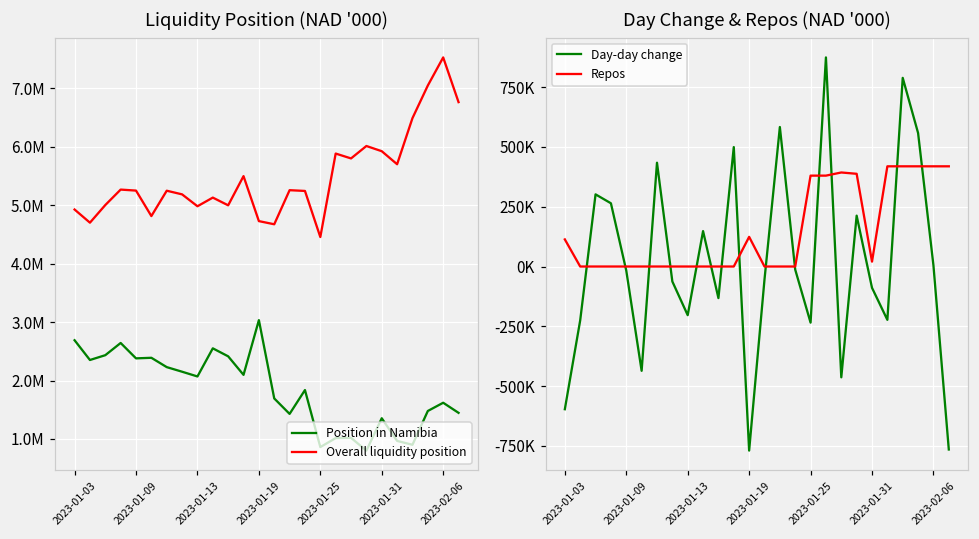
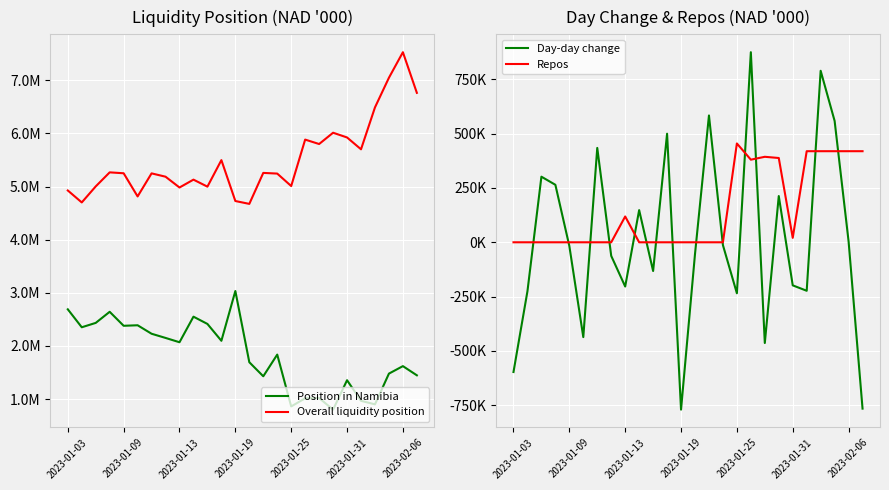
Liquidity Position (NAD '000), Overall liquidity position, 2023-01-25: 4500000 -> 5000000
Day Change & Repos (NAD '000), Repos, 2023-01-03: 110000 -> 0
Day Change & Repos (NAD '000), Repos, 2023-01-13: 0 -> 120000
Day Change & Repos (NAD '000), Repos, 2023-01-19: 120000 -> 0
Day Change & Repos (NAD '000), Repos, 2023-01-25: 380000 -> 450000
Day Change & Repos (NAD '000), Day-day change, 2023-01-31: -90000 -> -200000
